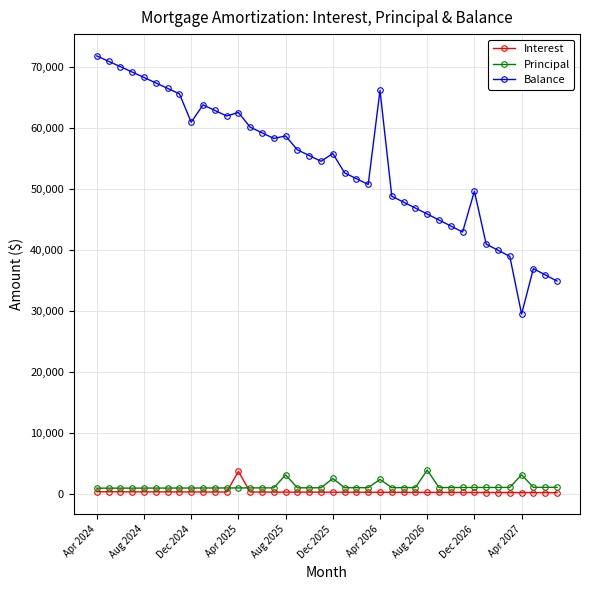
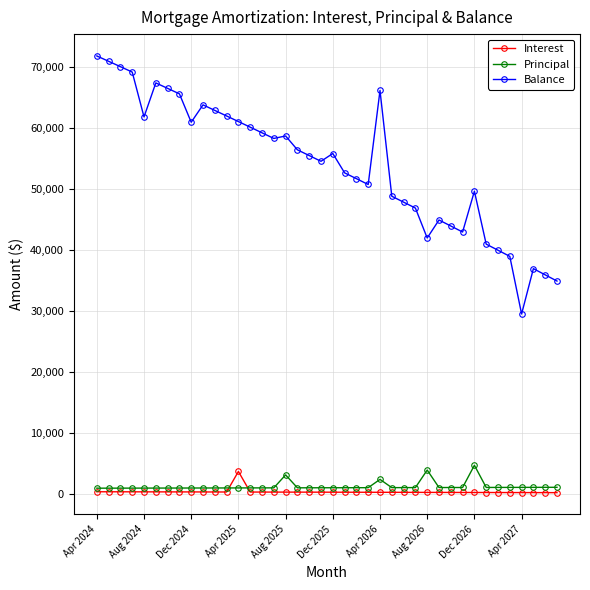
Balance, Aug 2024: 68,000 -> 62,000
Balance, Apr 2025: 62,000 -> 61,000
Principal, Dec 2025: 2,000 -> 1,000
Balance, Aug 2026: 46,000 -> 42,000
Principal, Dec 2026: 1,000 -> 5,000
Principal, Apr 2027: 3,000 -> 1,000
